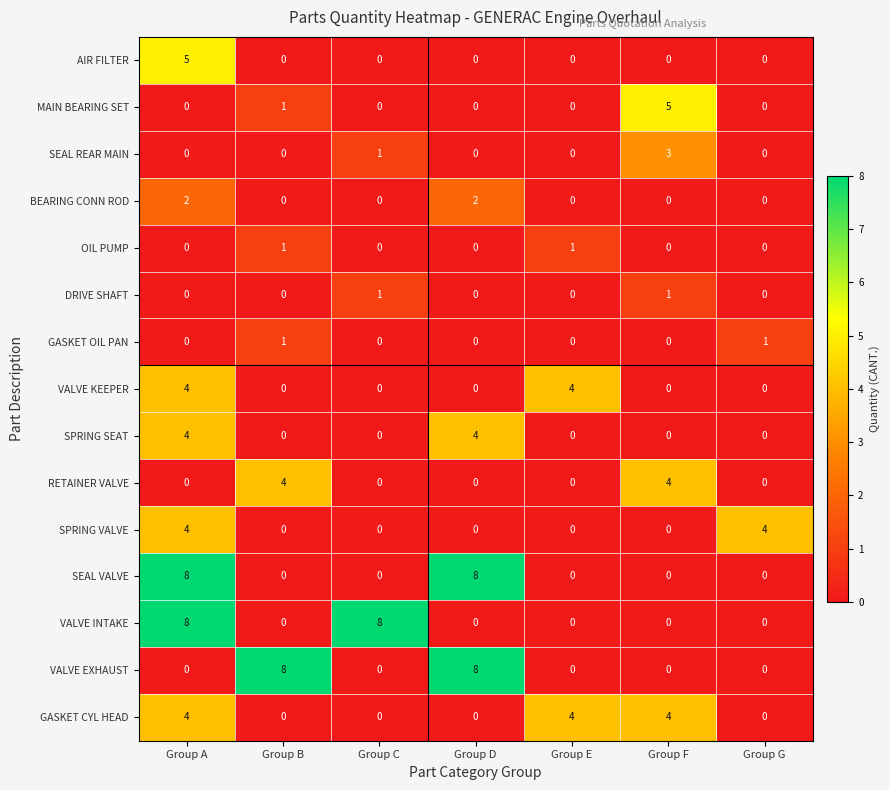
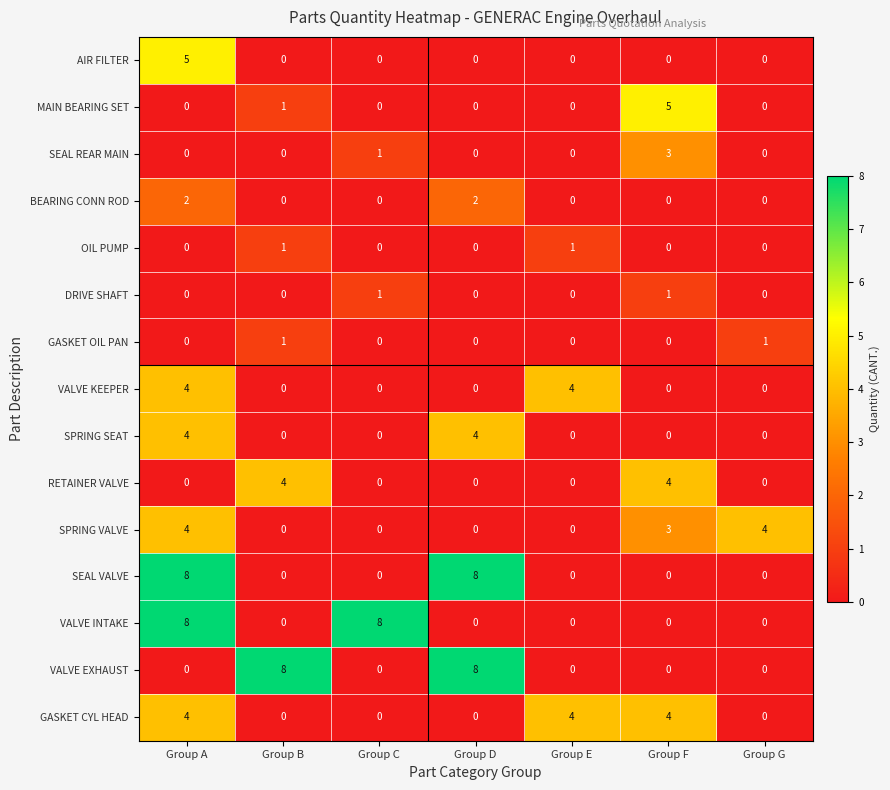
SPRING VALVE, Group F: 0 -> 3
